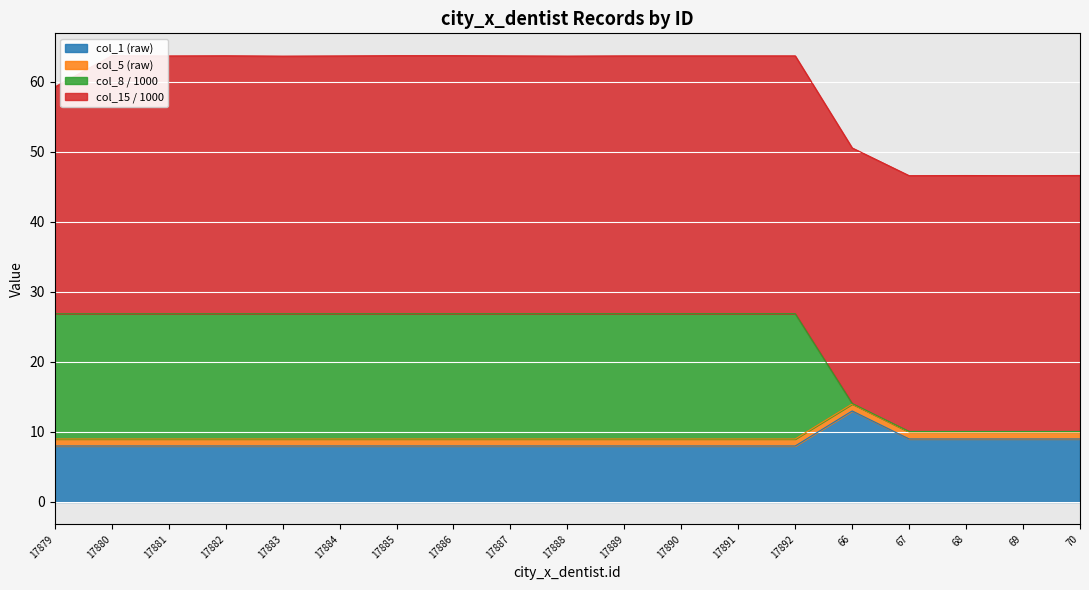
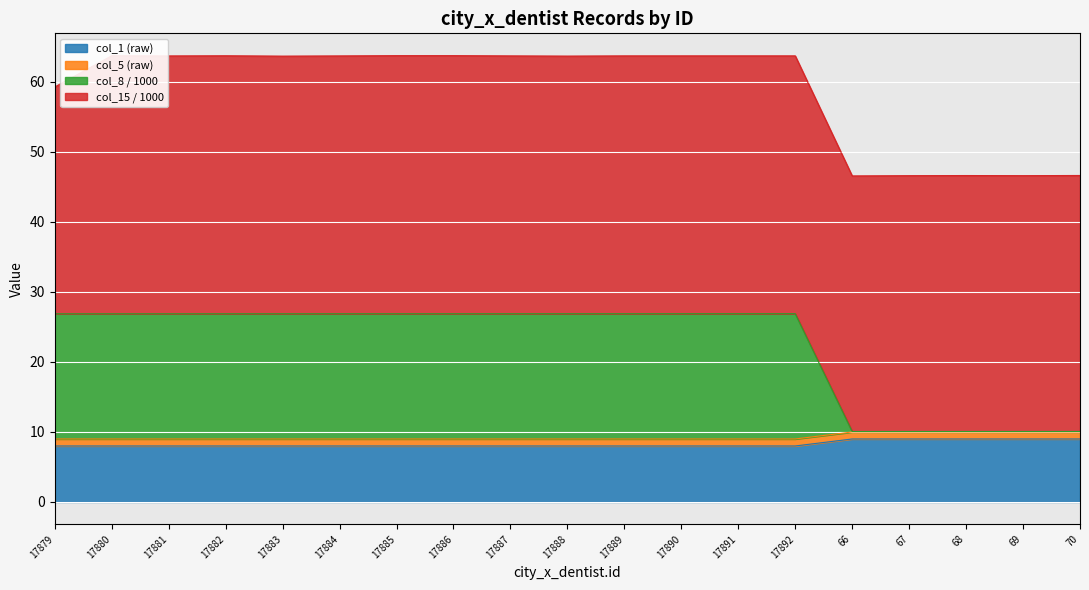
col_1 (raw), 66: 13 -> 9
